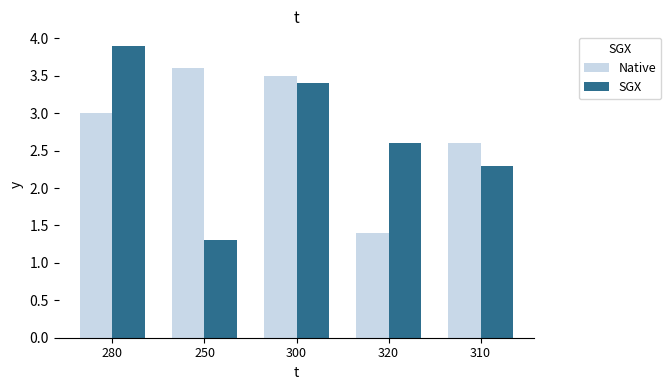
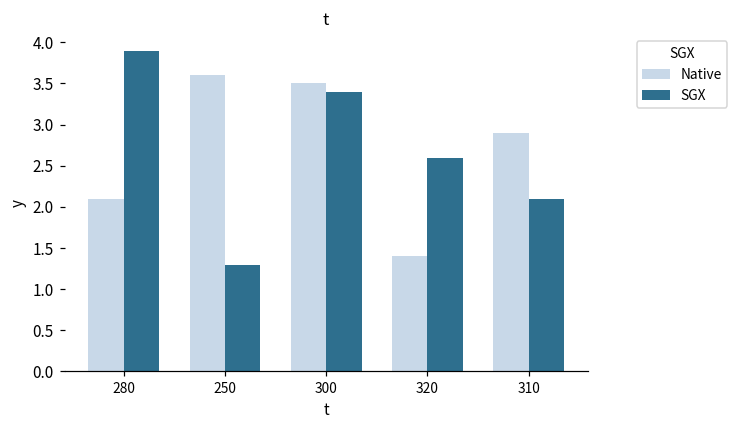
Native, 280: 3.0 -> 2.1
Native, 310: 2.6 -> 2.9
SGX, 310: 2.3 -> 2.1
